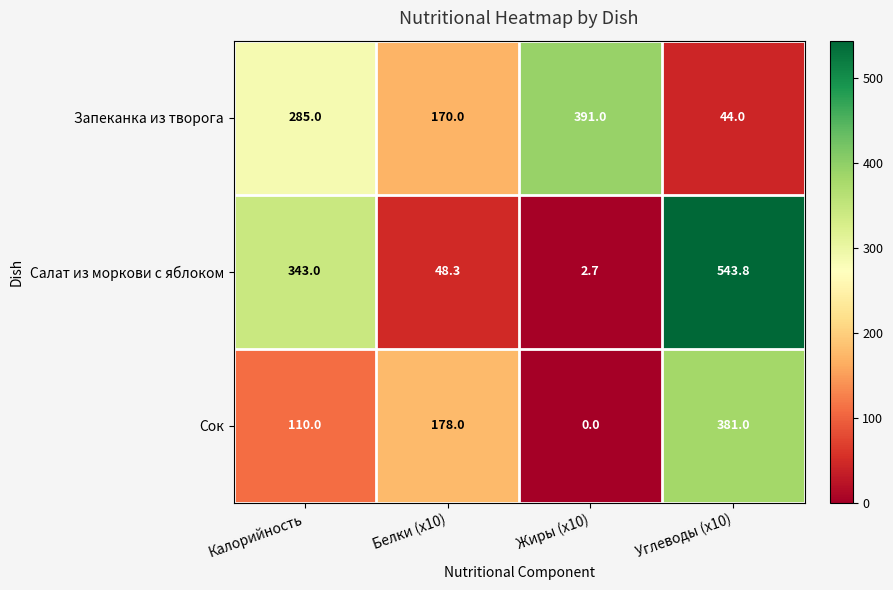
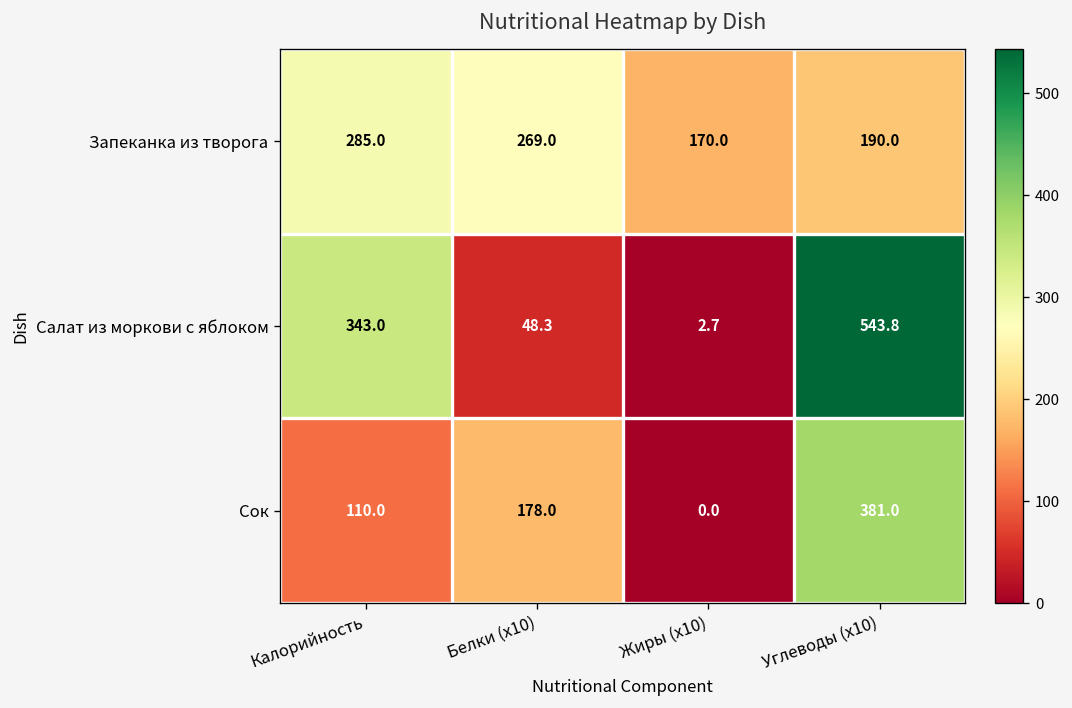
Запеканка из творога, Белки (x10): 170.0 -> 269.0
Запеканка из творога, Жиры (x10): 391.0 -> 170.0
Запеканка из творога, Углеводы (x10): 44.0 -> 190.0
